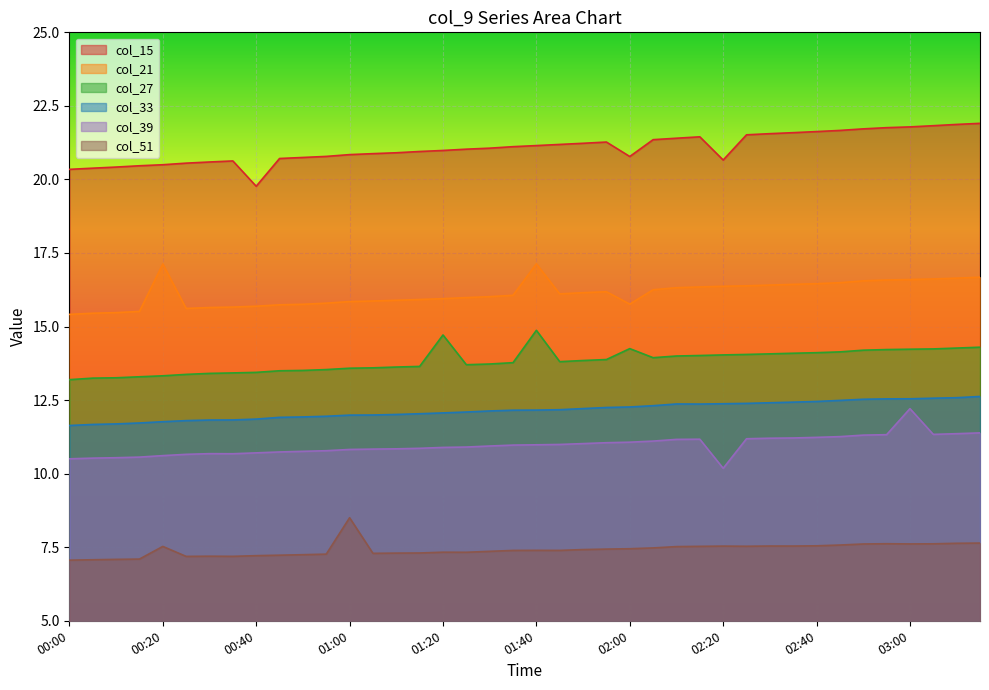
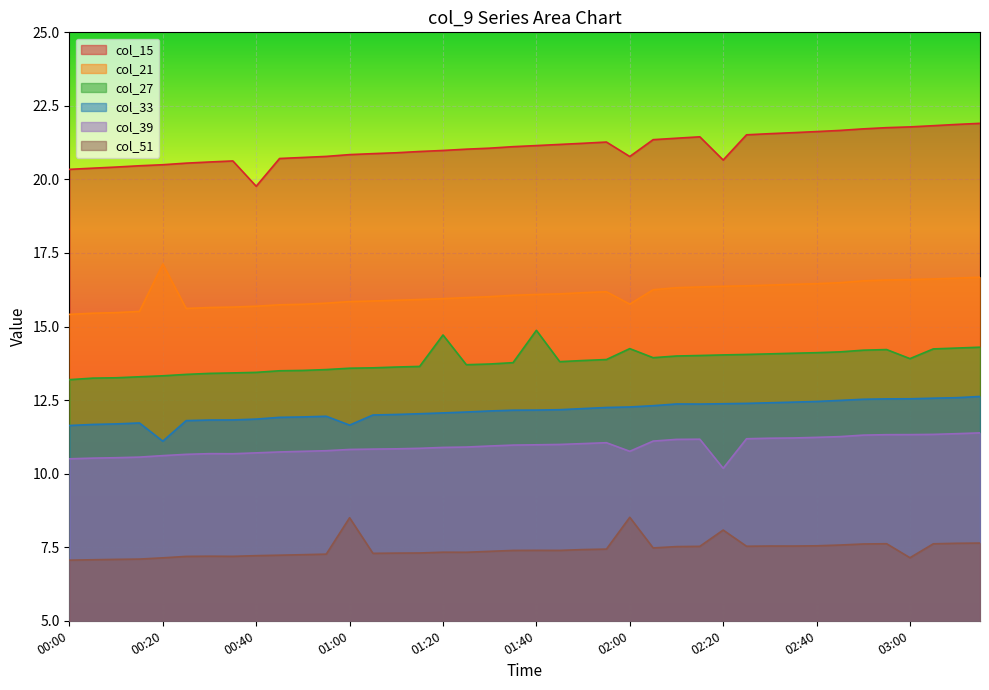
col_33, 00:20: 11.8 -> 11.1
col_51, 00:20: 7.5 -> 7.1
col_33, 01:00: 12.0 -> 11.7
col_21, 01:40: 17.1 -> 16.1
col_39, 02:00: 11.1 -> 10.8
col_51, 02:00: 7.4 -> 8.5
col_51, 02:20: 7.5 -> 8.1
col_27, 03:00: 14.2 -> 13.9
col_39, 03:00: 12.2 -> 11.3
col_51, 03:00: 7.6 -> 7.1
